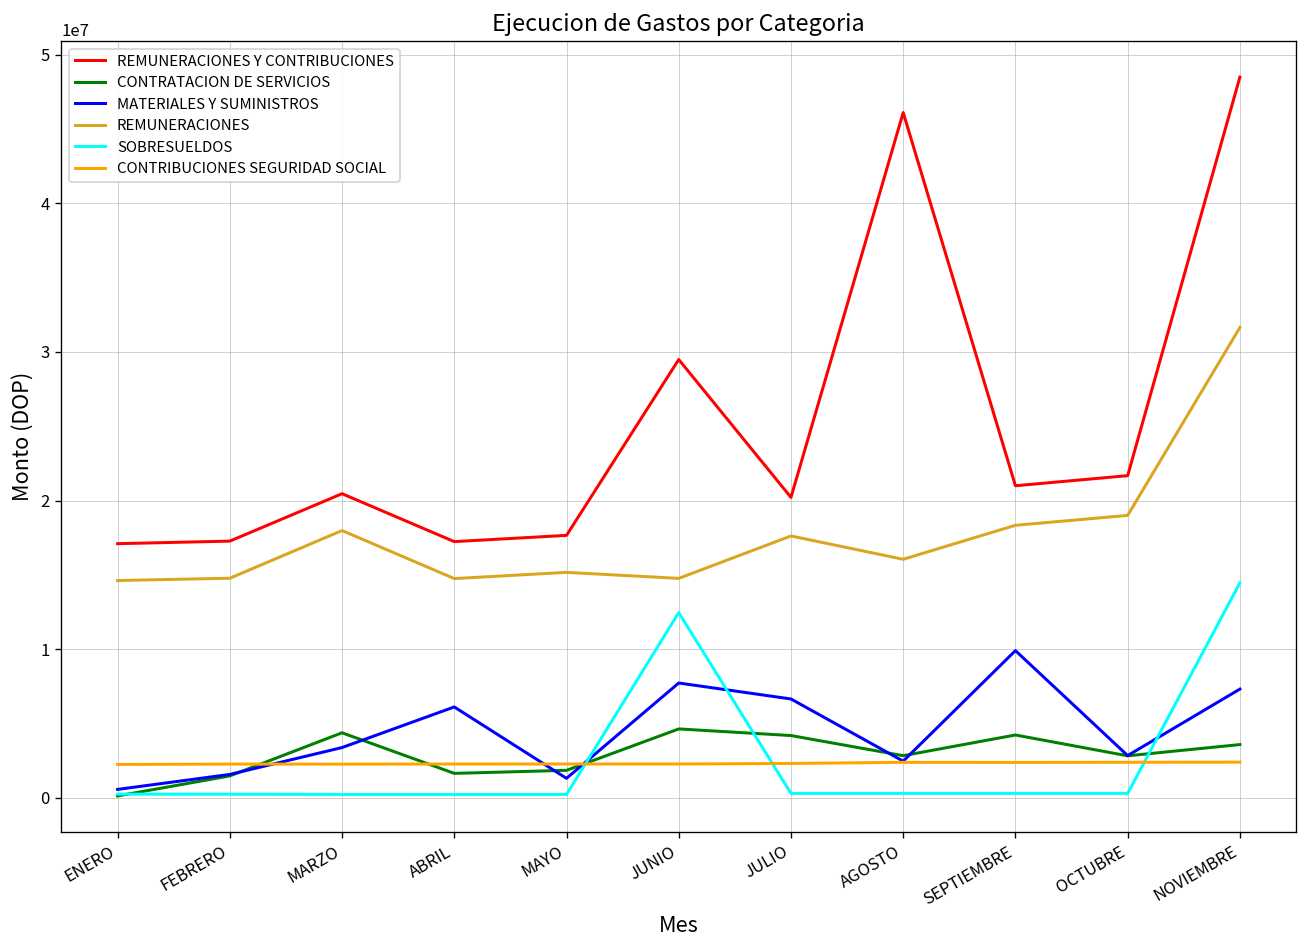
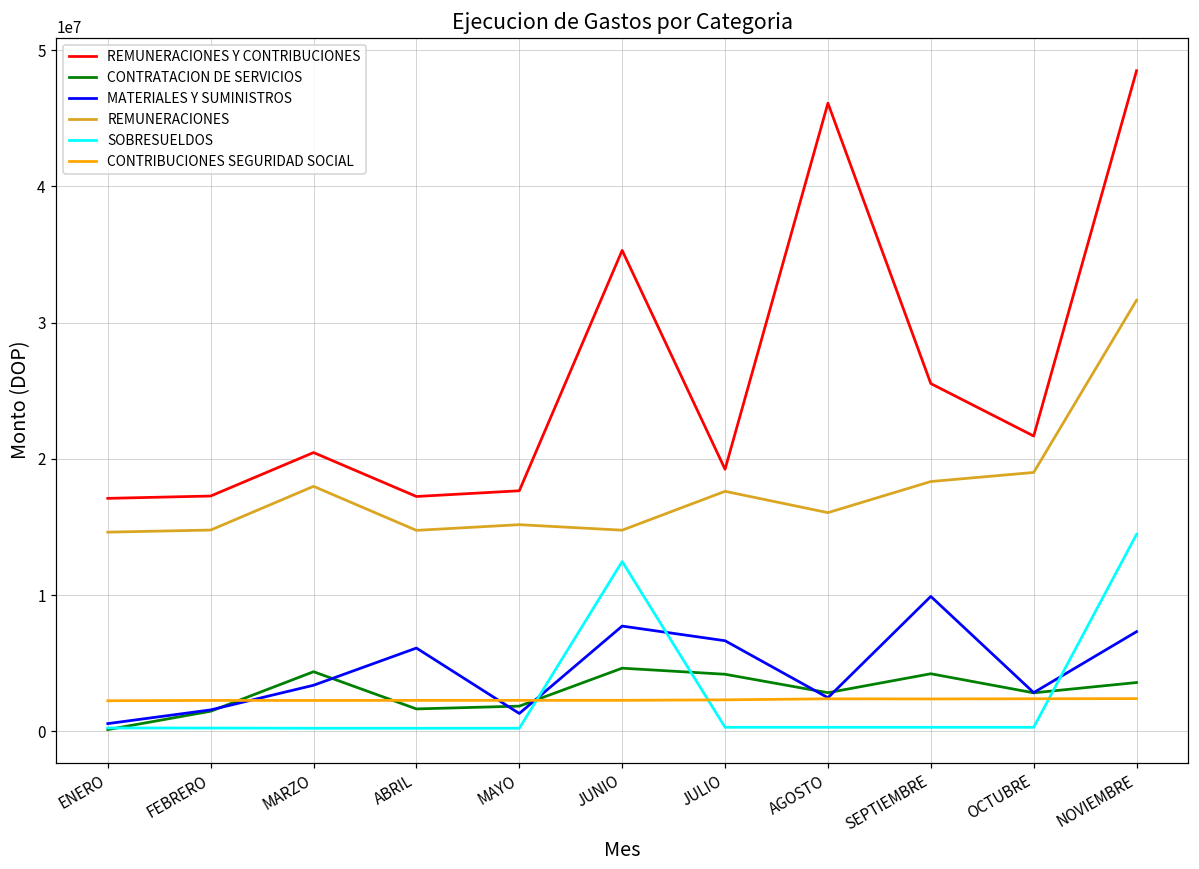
REMUNERACIONES Y CONTRIBUCIONES, JUNIO: 29500000 -> 35300000
REMUNERACIONES Y CONTRIBUCIONES, JULIO: 20200000 -> 19200000
REMUNERACIONES Y CONTRIBUCIONES, SEPTIEMBRE: 21000000 -> 25500000
